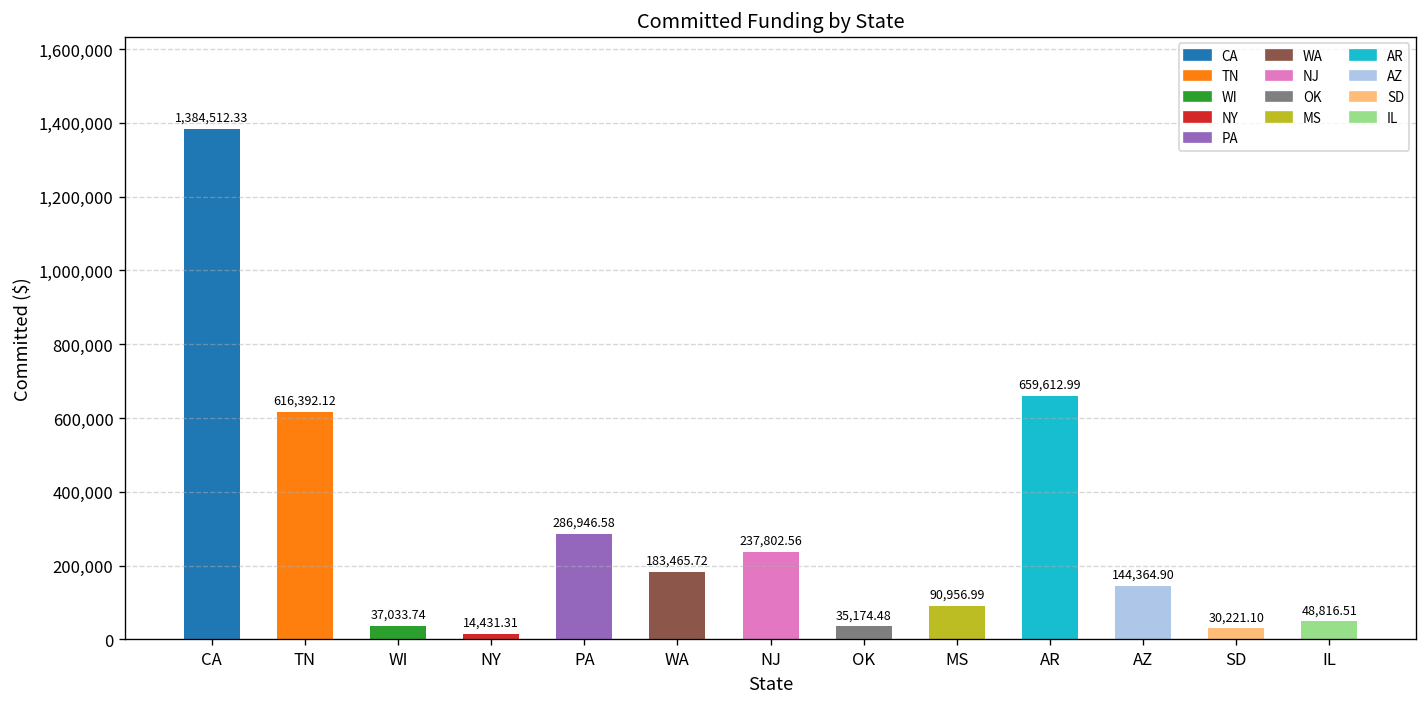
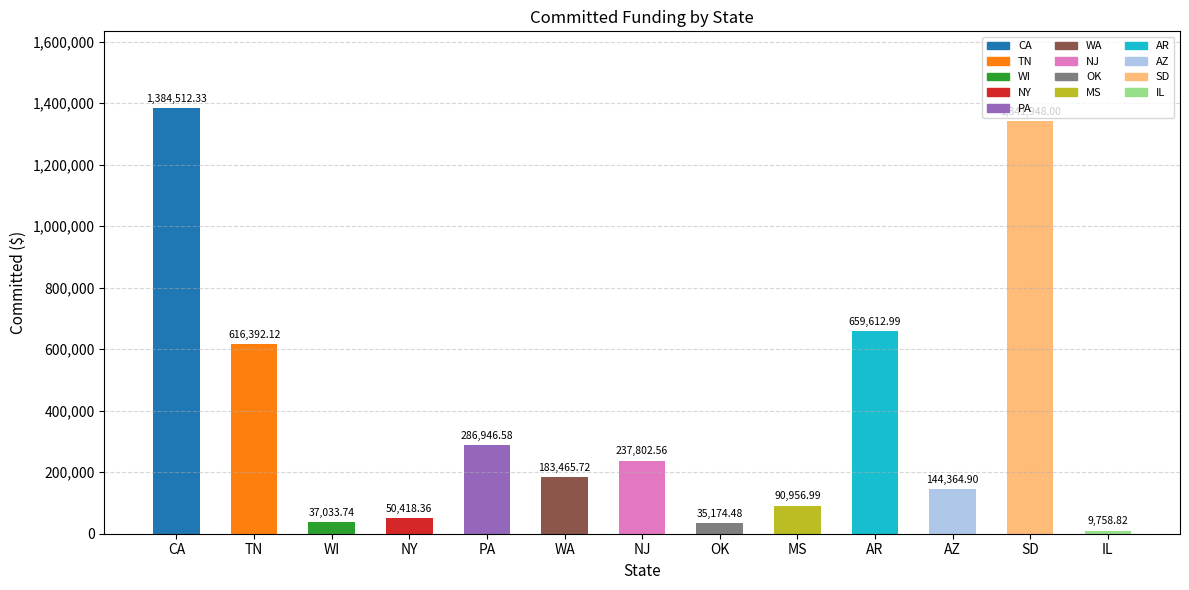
NY: 14,431.31 -> 50,418.36
SD: 30,000 -> 1,340,000
IL: 48,816.51 -> 9,758.82
